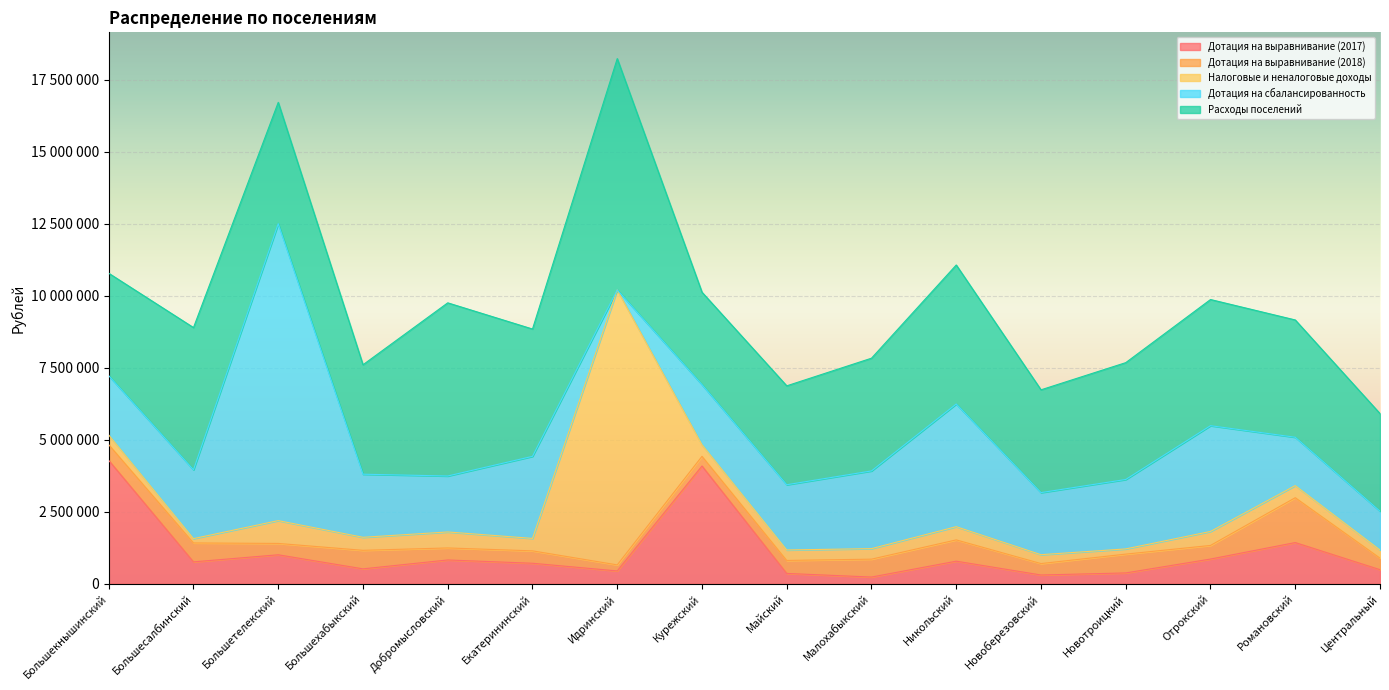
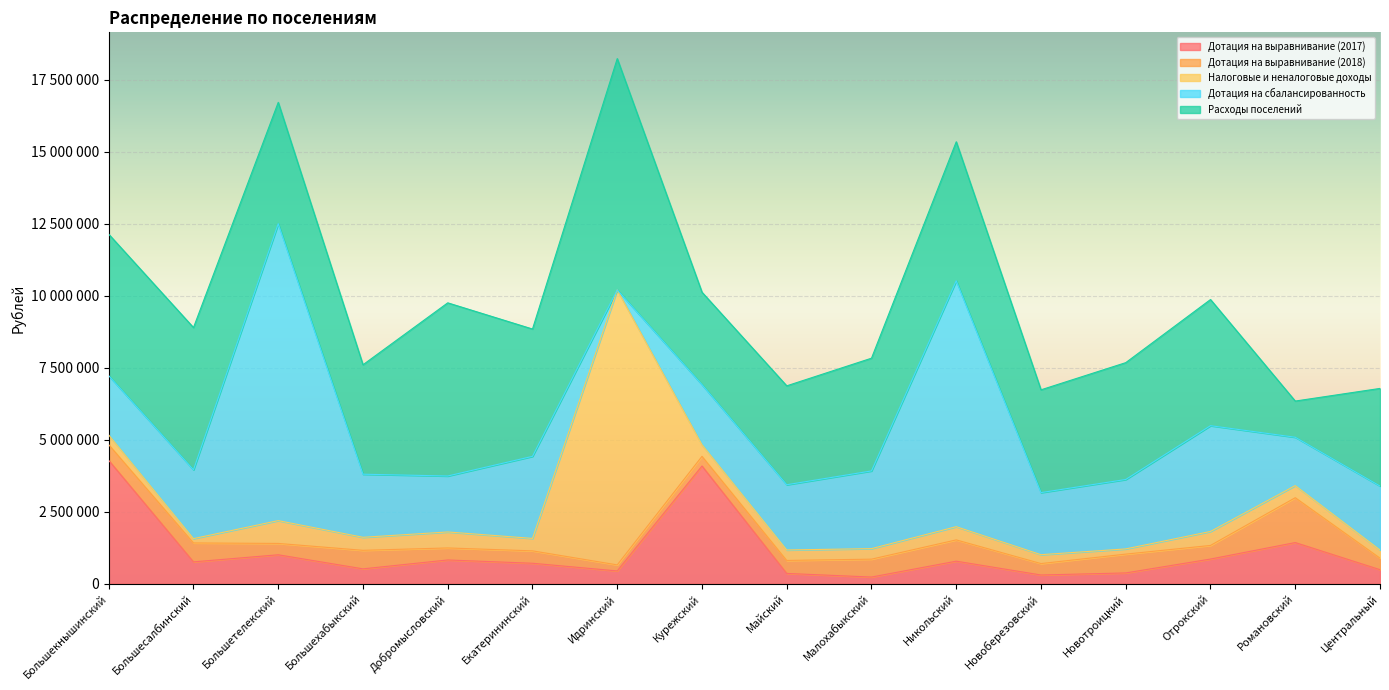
Расходы поселений, Большекнышинский: 3600000 -> 4900000
Дотация на сбалансированность, Никольский: 4300000 -> 8500000
Расходы поселений, Романовский: 4100000 -> 1300000
Дотация на сбалансированность, Центральный: 1300000 -> 2200000
